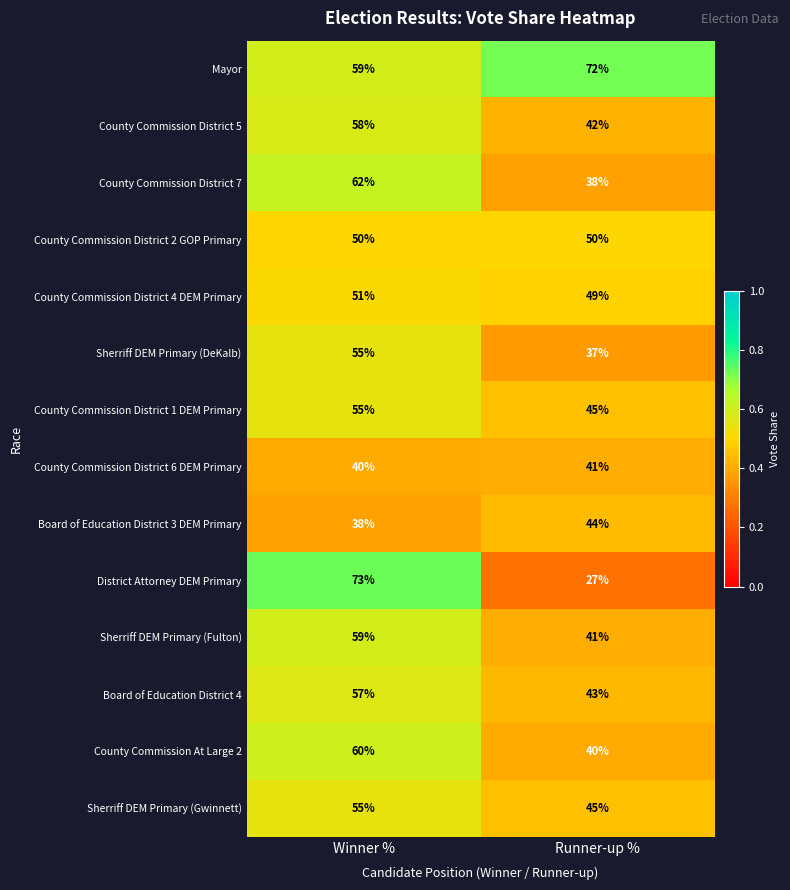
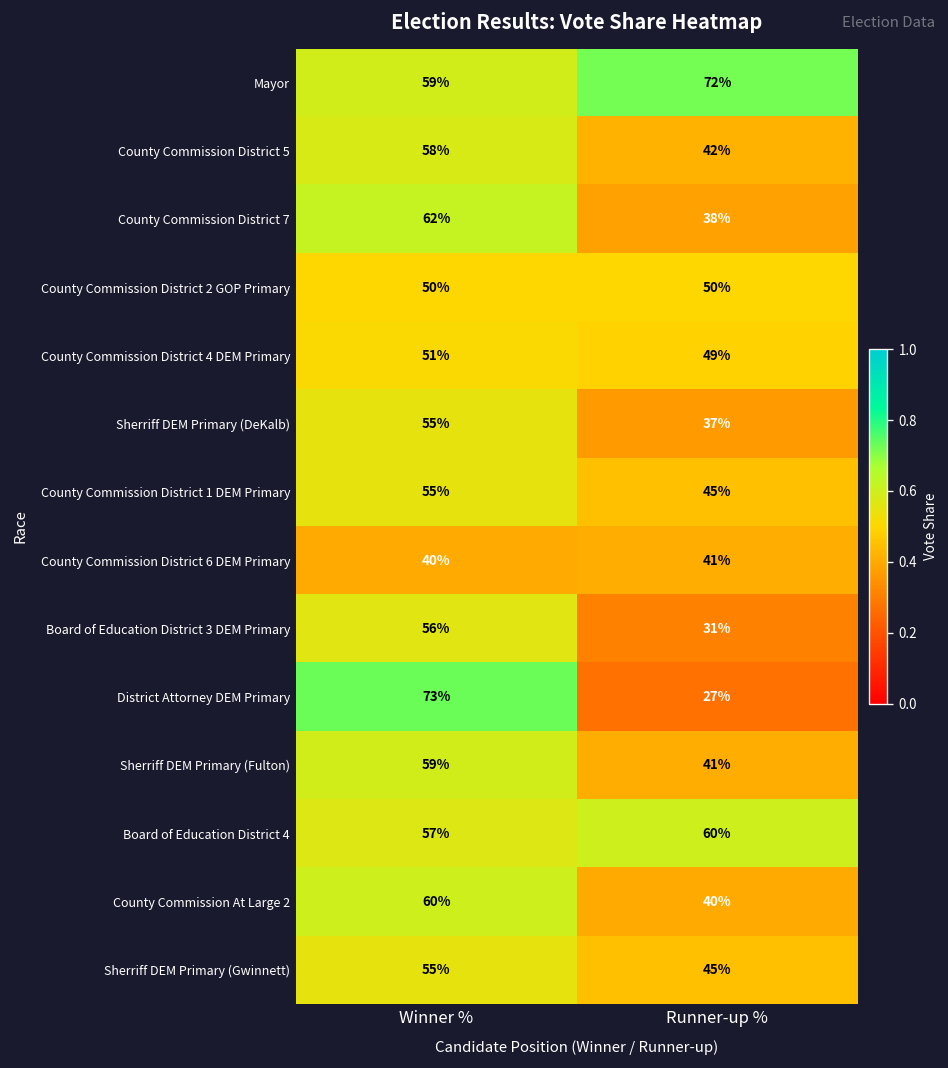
Board of Education District 3 DEM Primary, Winner %: 38% -> 56%
Board of Education District 3 DEM Primary, Runner-up %: 44% -> 31%
Board of Education District 4, Runner-up %: 43% -> 60%
